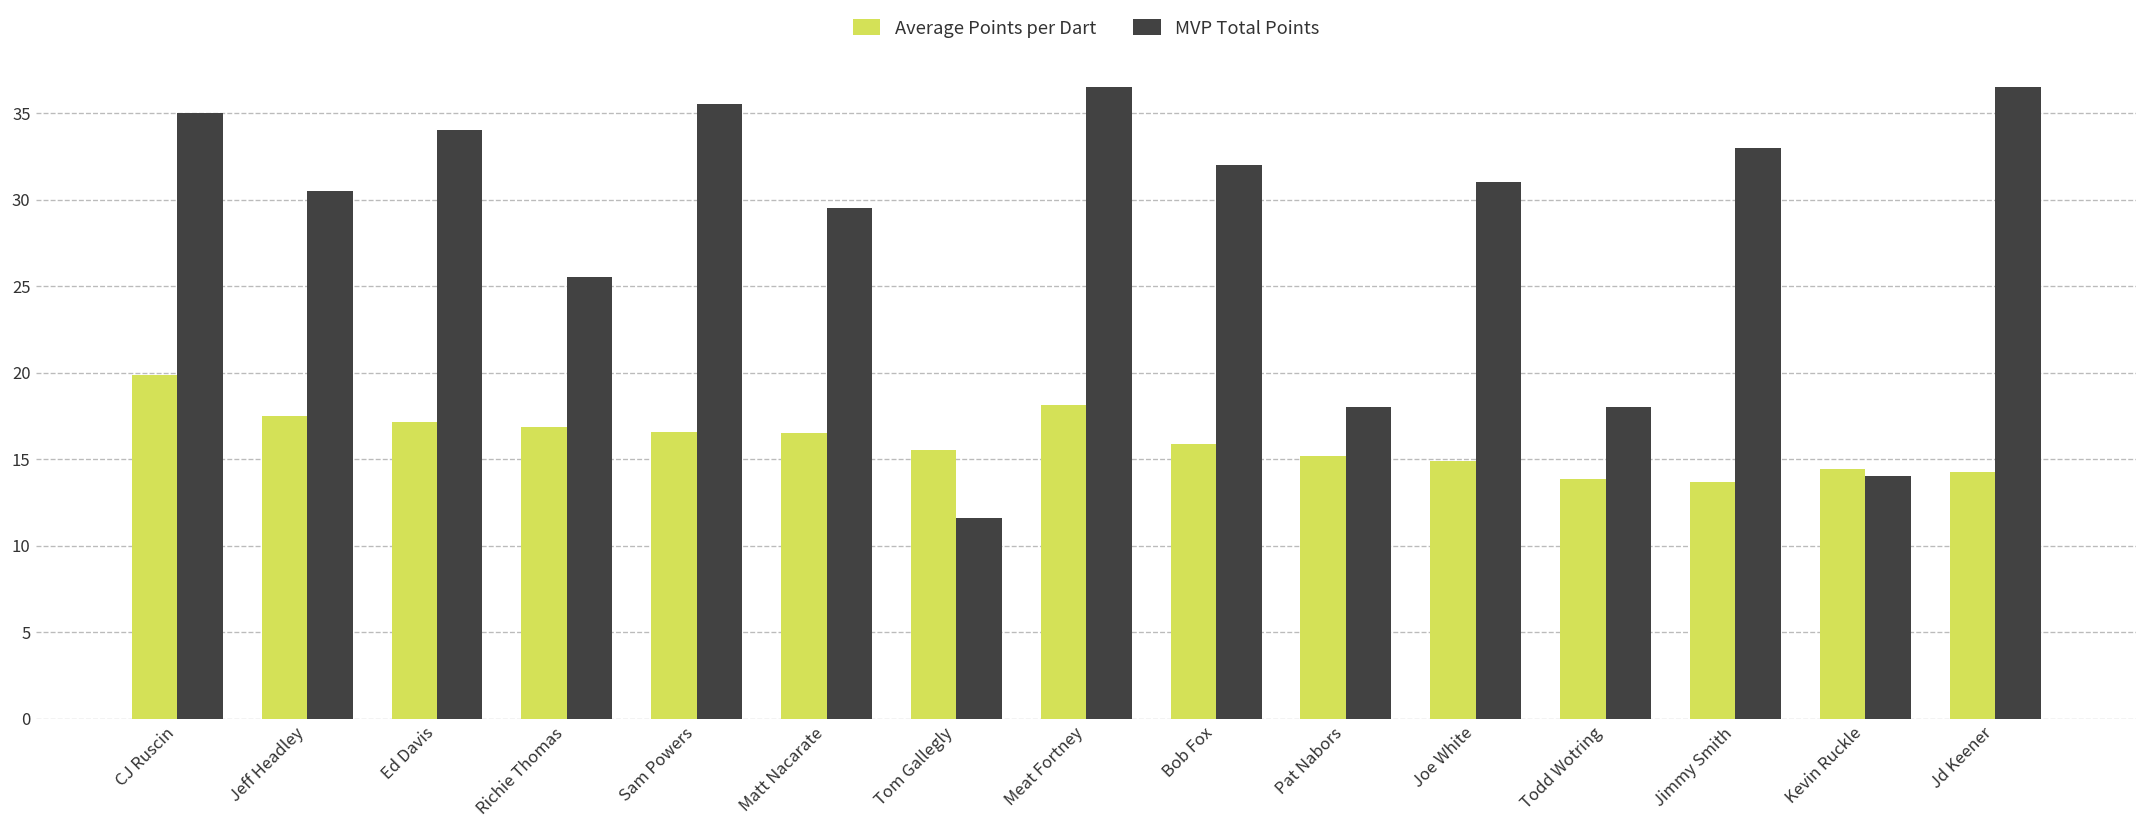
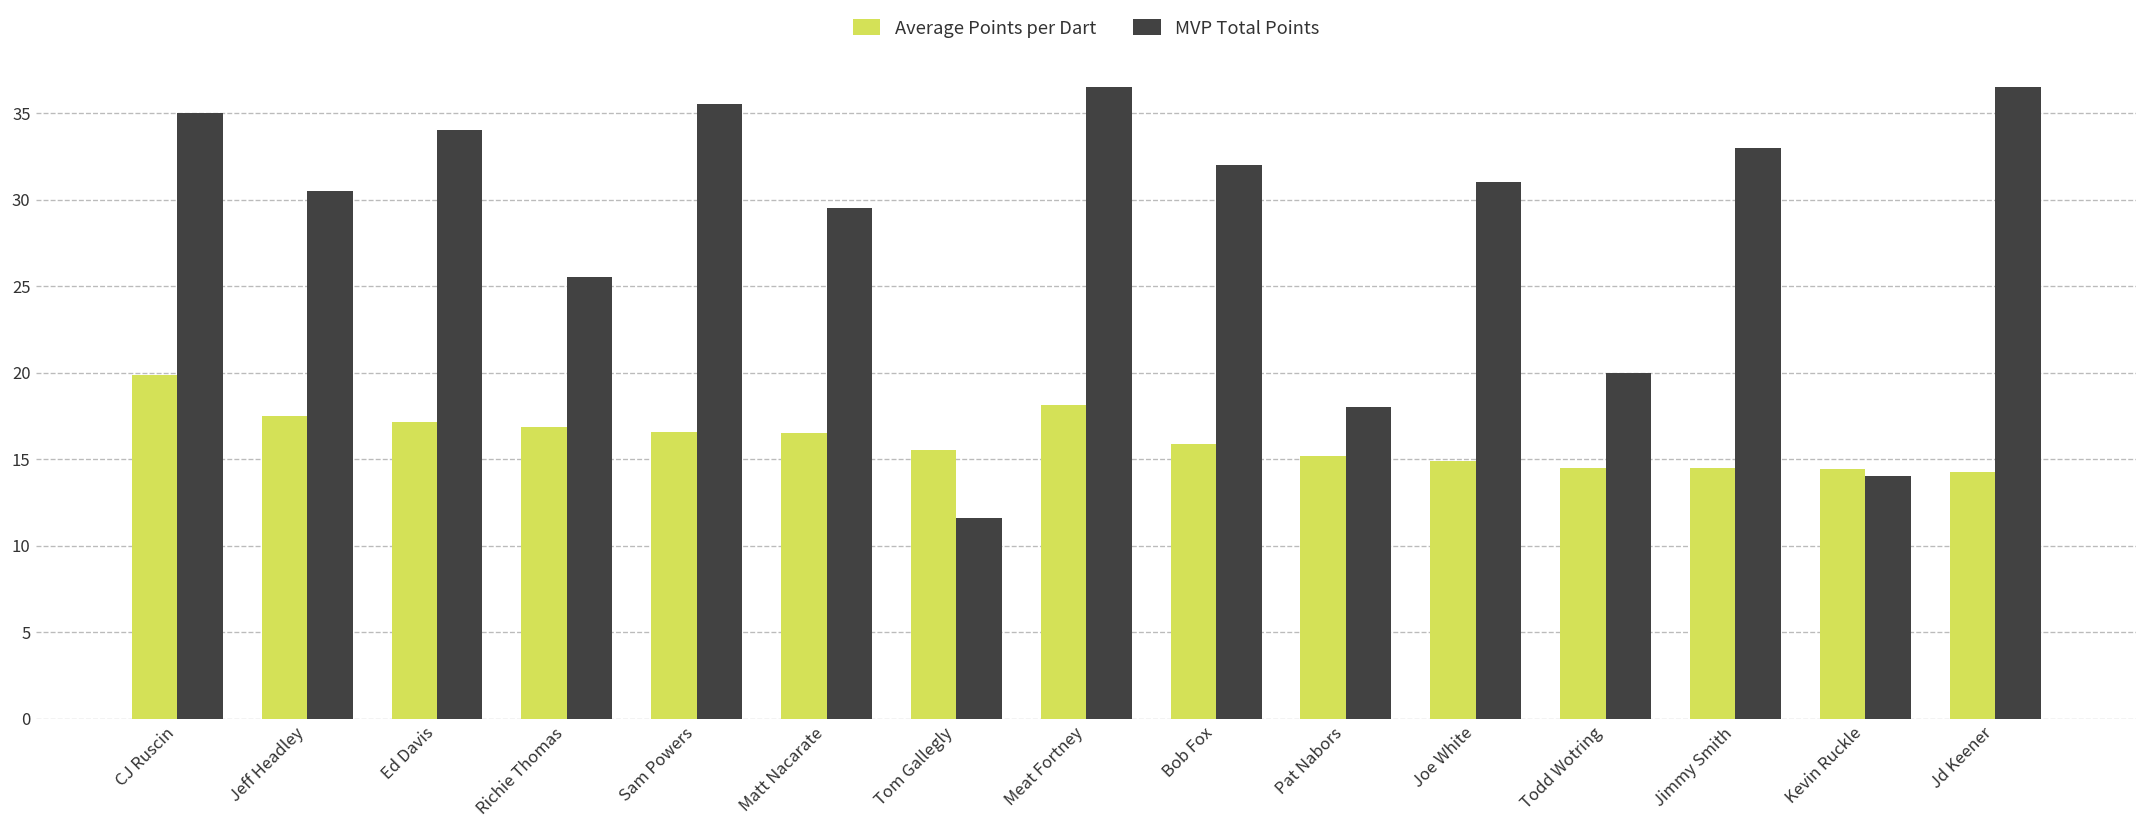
Average Points per Dart, Todd Wotring: 13.9 -> 14.5
MVP Total Points, Todd Wotring: 18 -> 20
Average Points per Dart, Jimmy Smith: 13.7 -> 14.5
